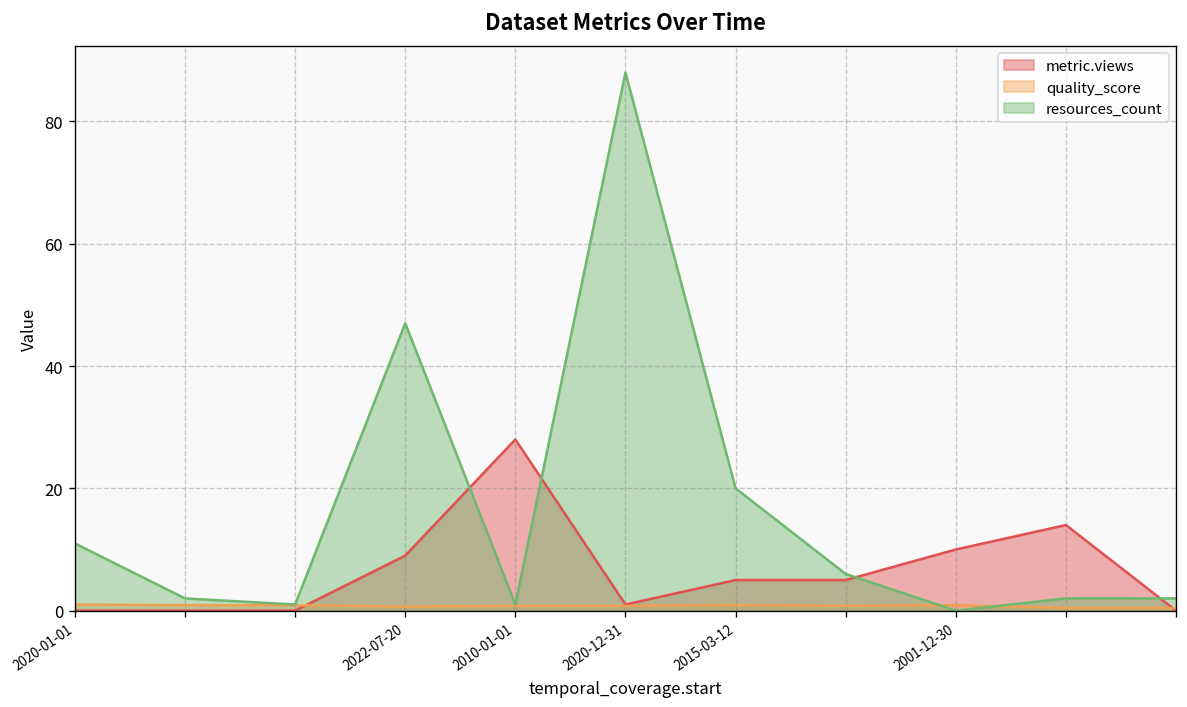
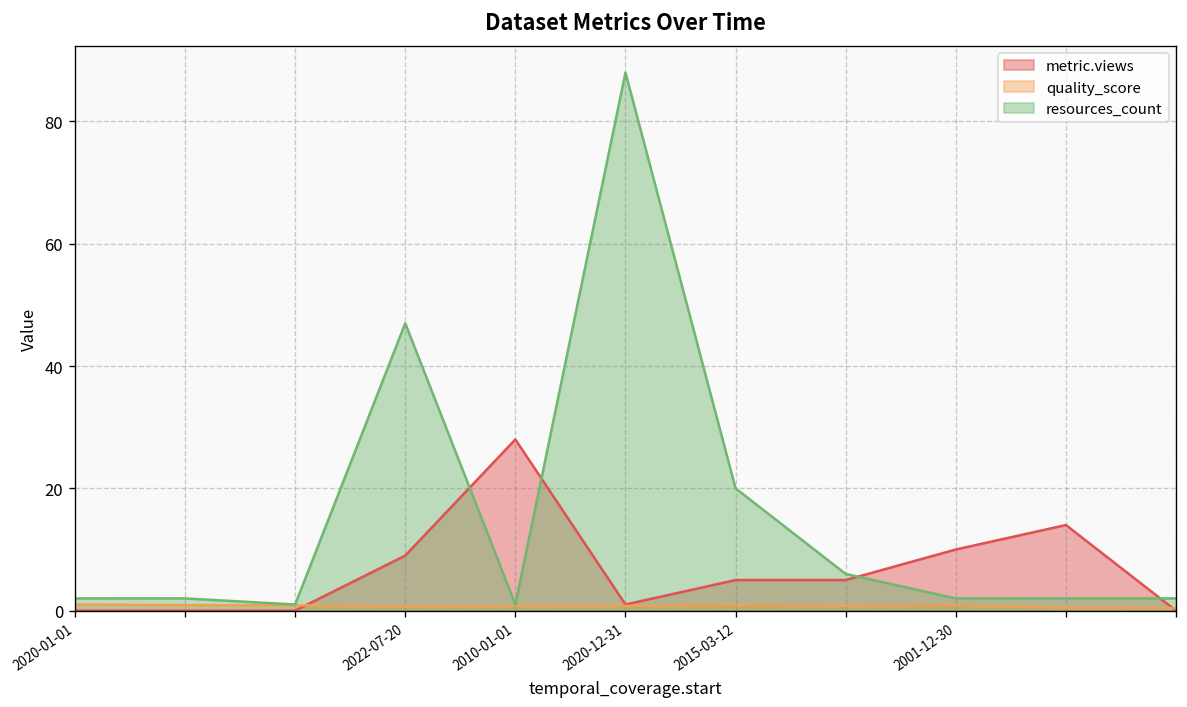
resources_count, 2020-01-01: 11 -> 2
resources_count, 2001-12-30: 0 -> 2
